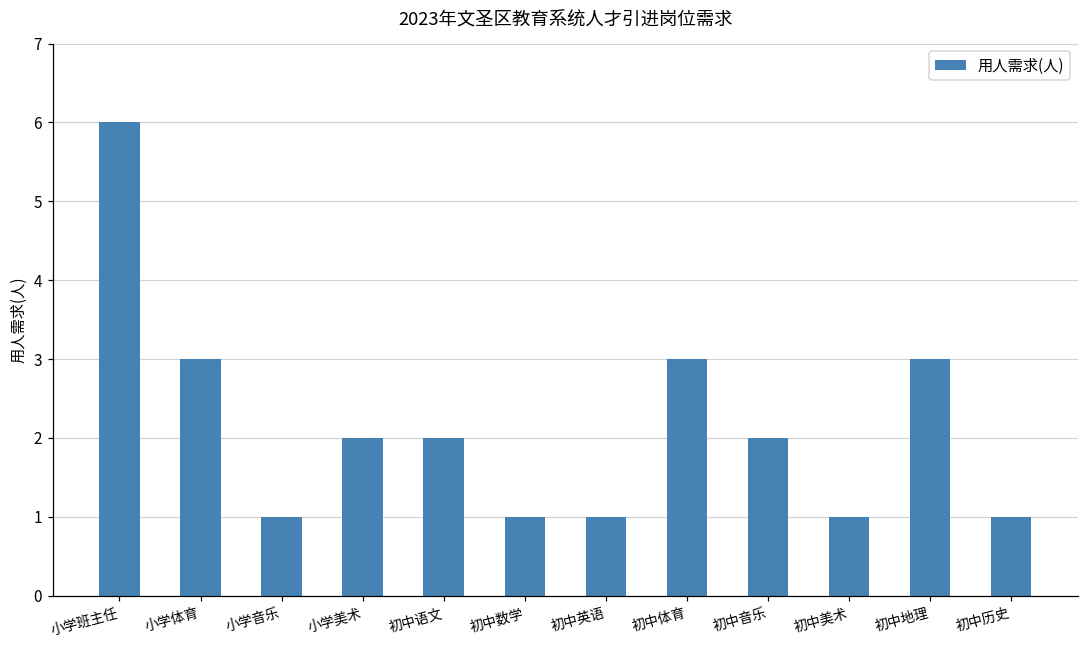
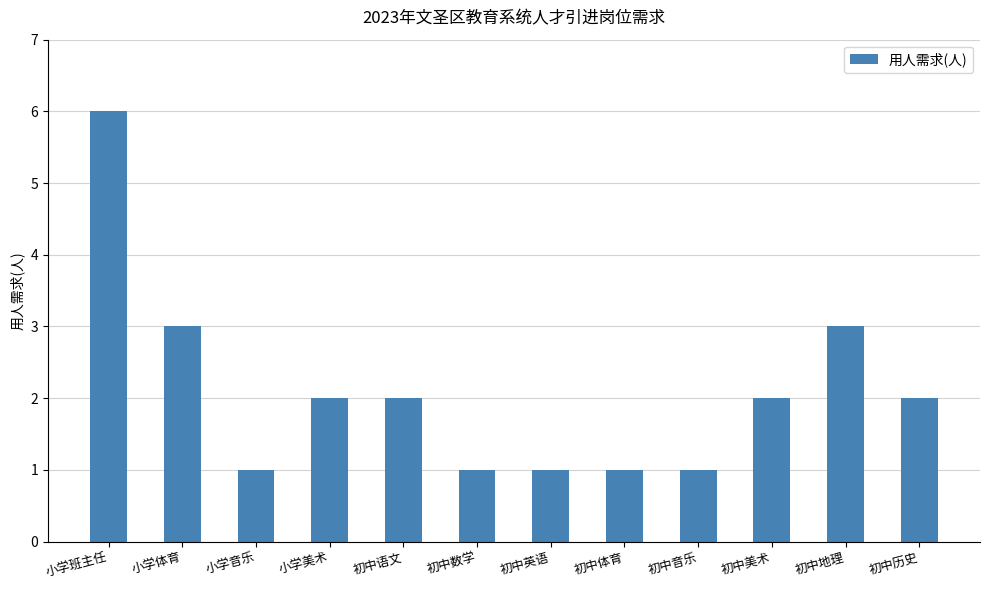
初中体育: 3 -> 1
初中音乐: 2 -> 1
初中美术: 1 -> 2
初中历史: 1 -> 2
